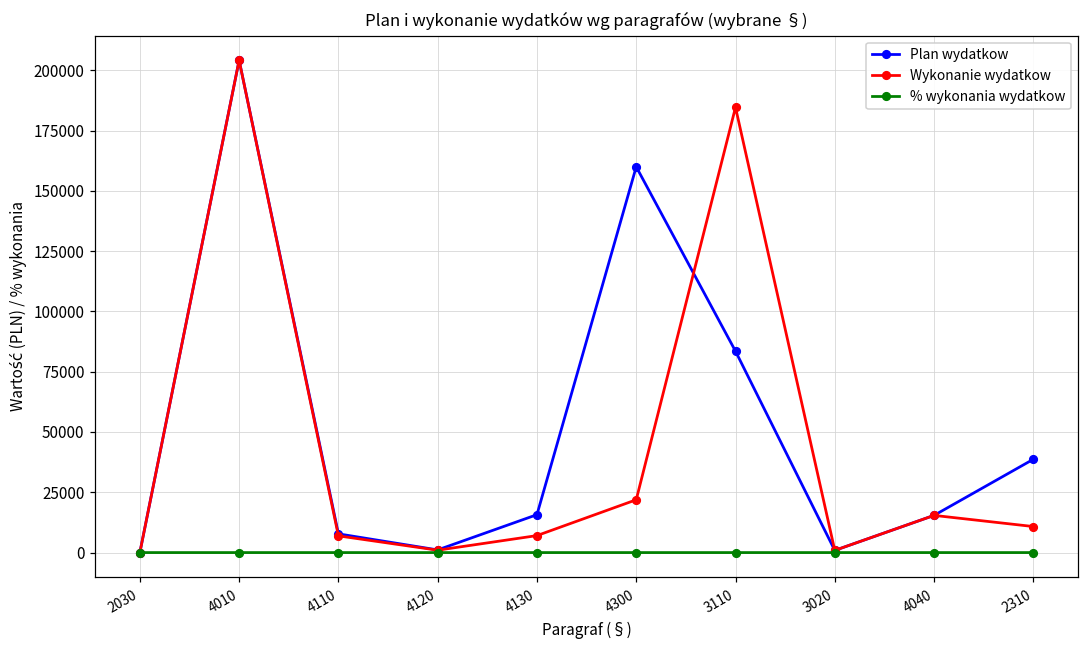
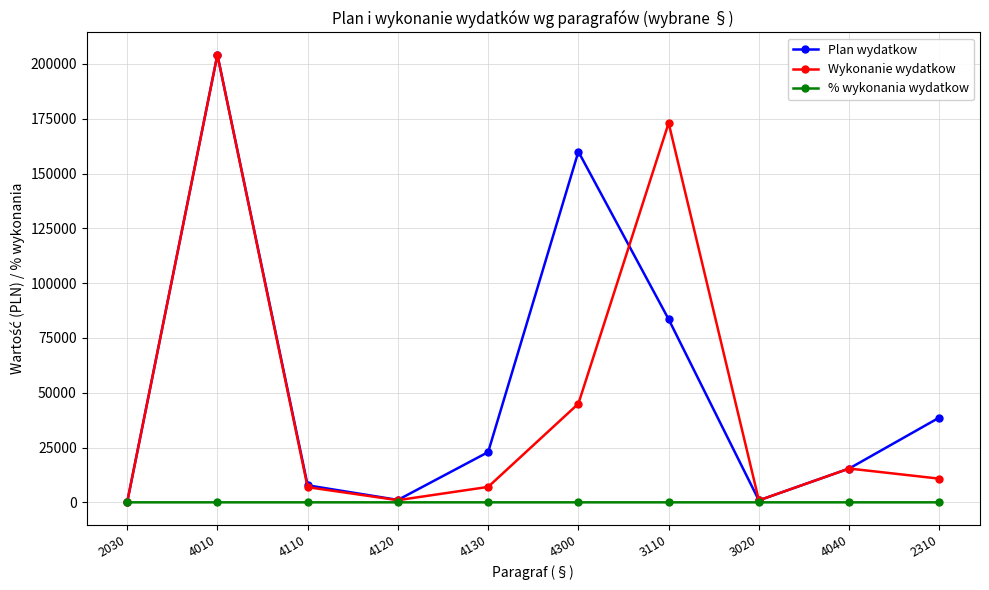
Plan wydatkow, 4130: 16000 -> 23000
Wykonanie wydatkow, 4300: 22000 -> 45000
Wykonanie wydatkow, 3110: 185000 -> 173000
